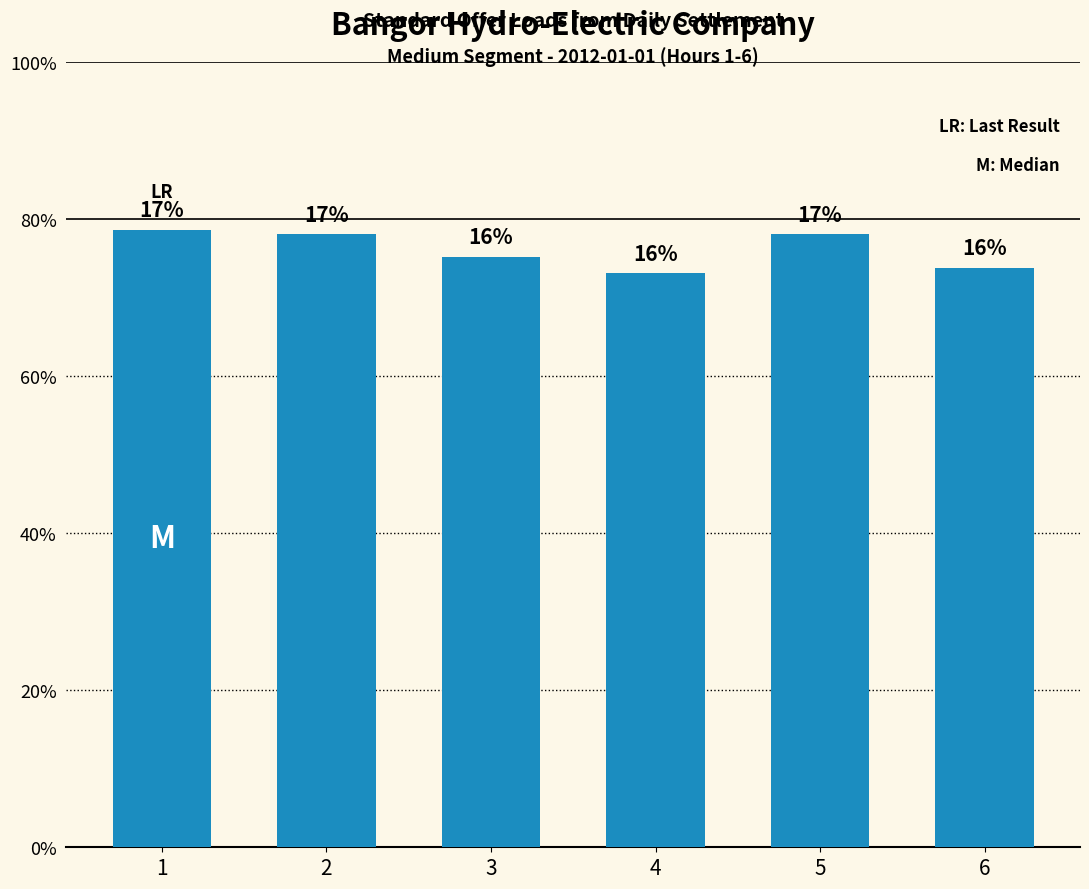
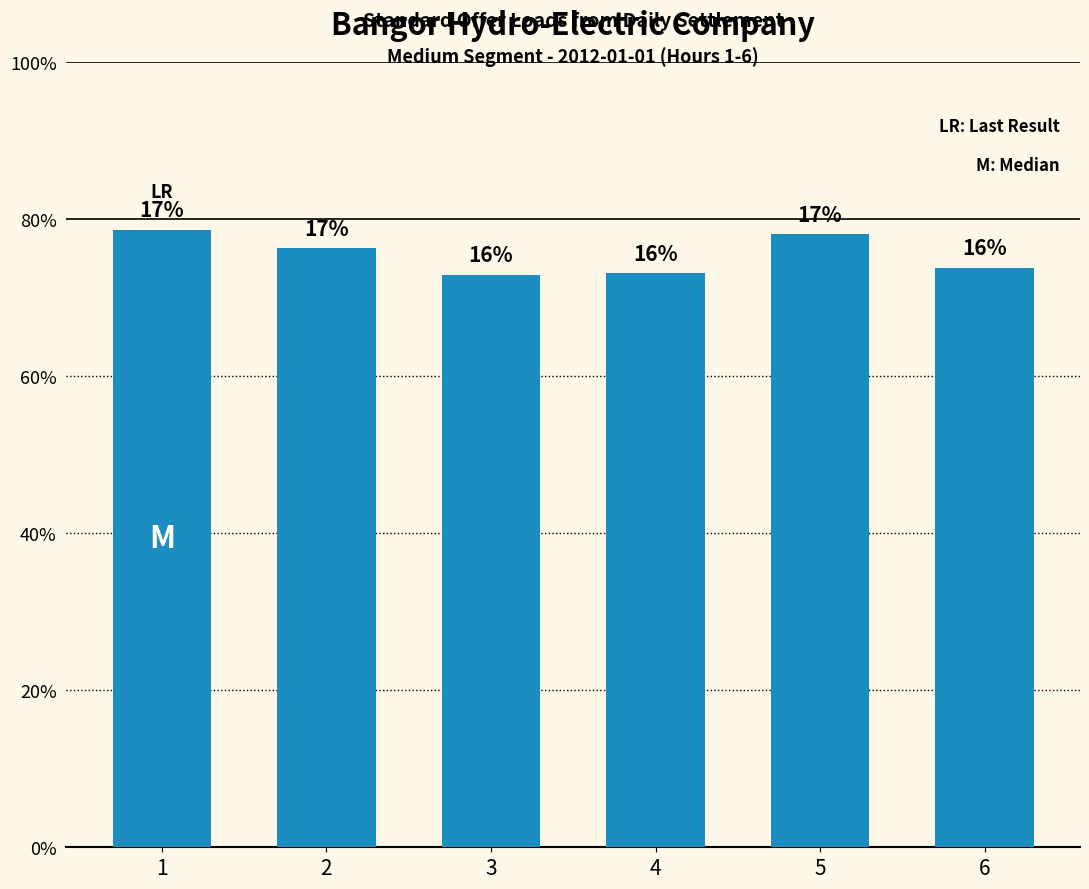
2: 78% -> 76%
3: 75% -> 73%
